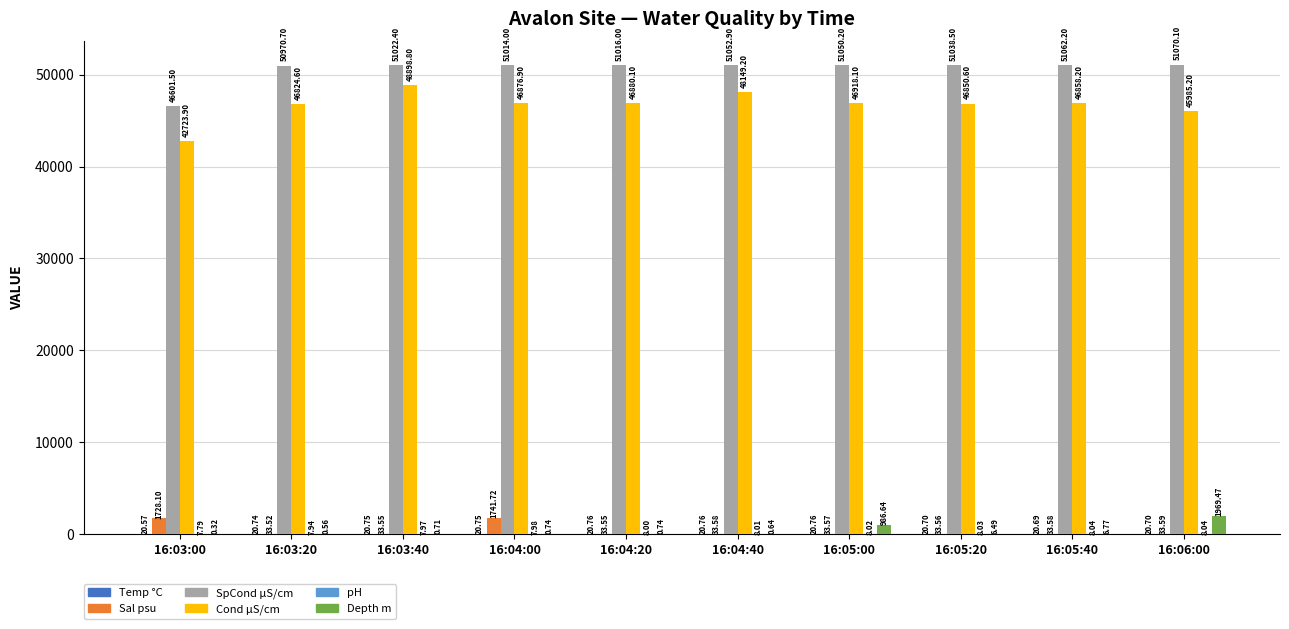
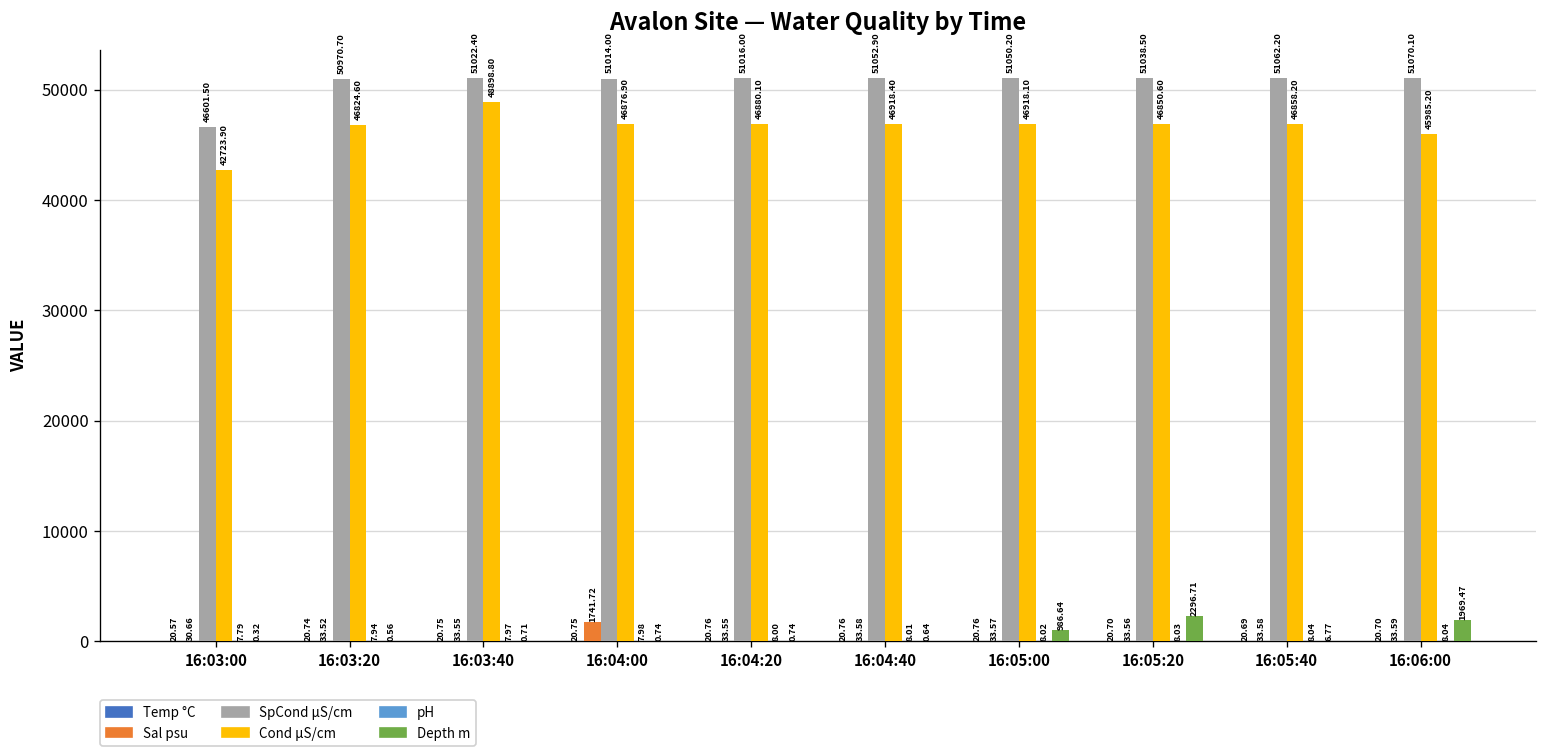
Sal psu, 16:03:00: 1728.10 -> 30.66
Cond µS/cm, 16:04:40: 48149.20 -> 46918.40
Depth m, 16:05:20: 6.49 -> 2296.71
